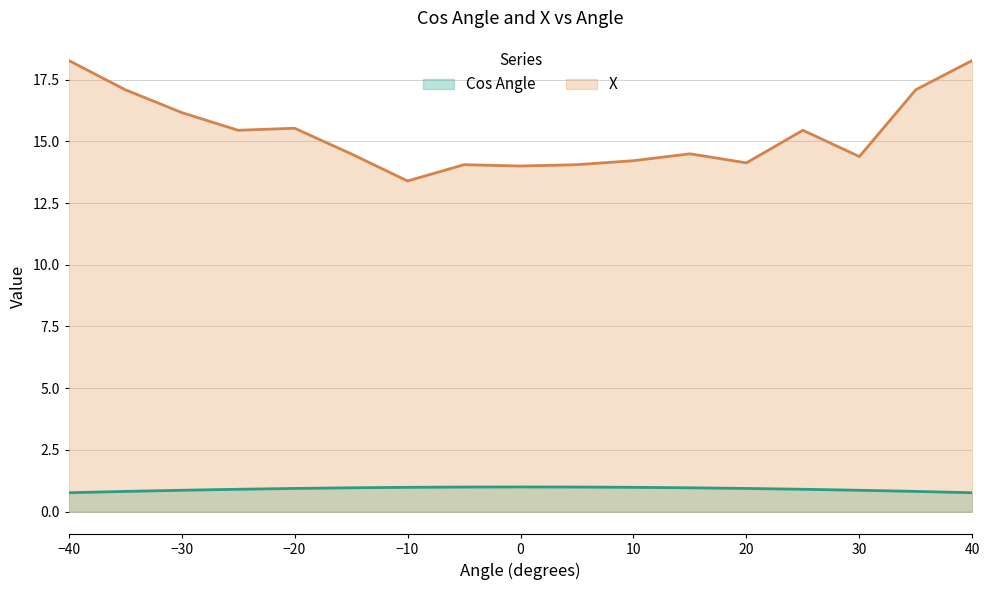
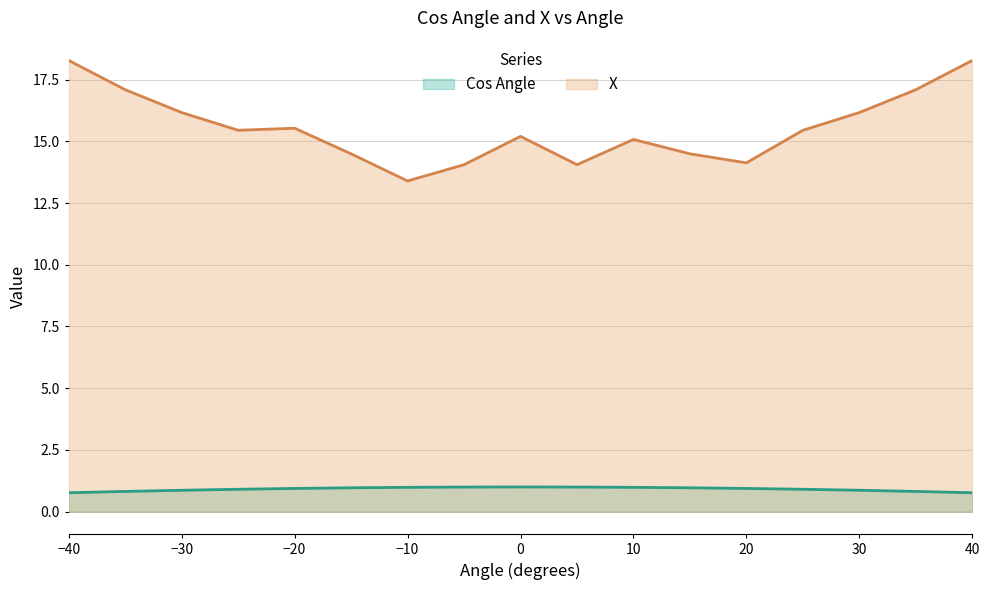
X, 0: 14.0 -> 15.2
X, 10: 14.2 -> 15.1
X, 30: 14.4 -> 16.2
